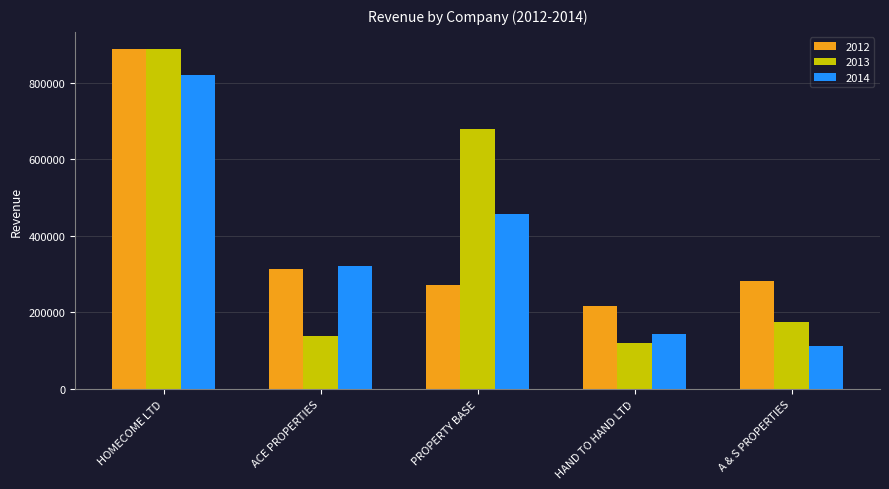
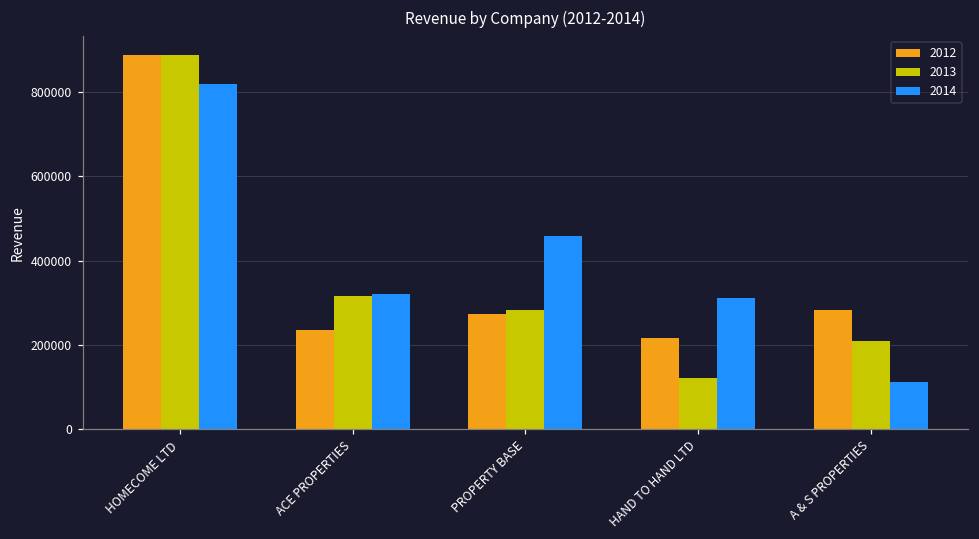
2012, ACE PROPERTIES: 310000 -> 240000
2013, ACE PROPERTIES: 140000 -> 320000
2013, PROPERTY BASE: 680000 -> 280000
2014, HAND TO HAND LTD: 150000 -> 310000
2013, A & S PROPERTIES: 180000 -> 210000
